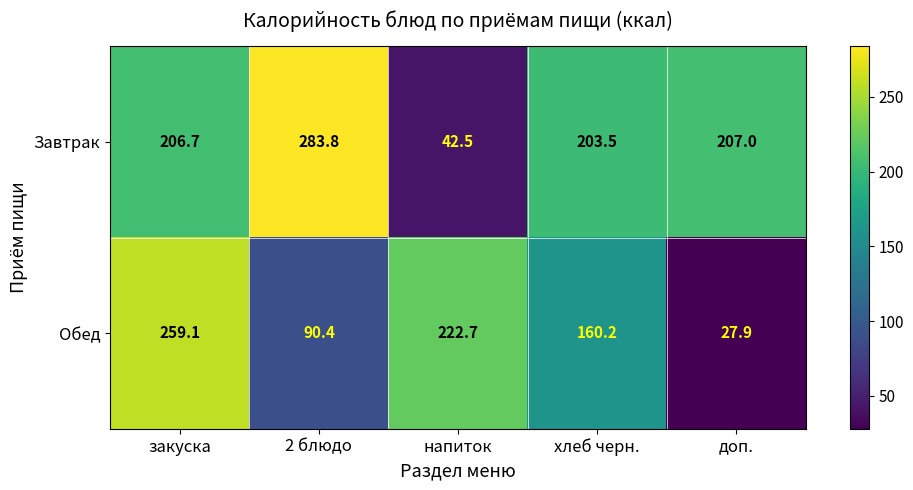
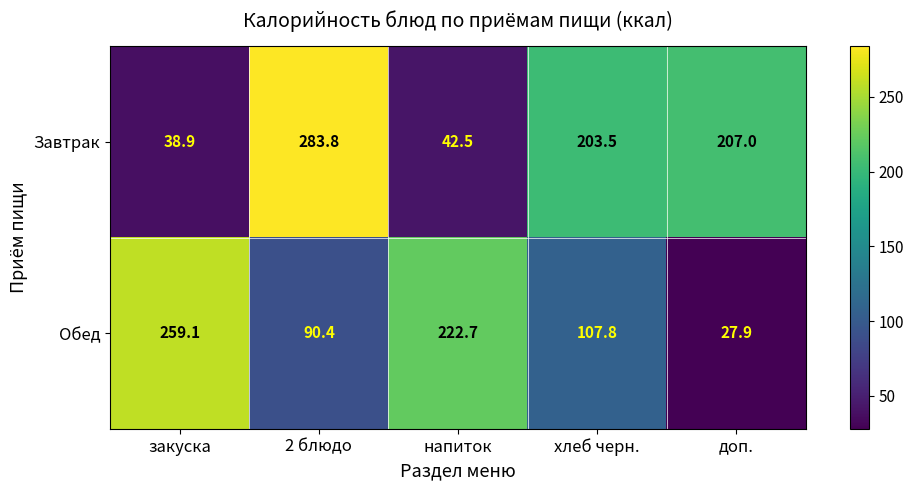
Завтрак, закуска: 206.7 -> 38.9
Обед, хлеб черн.: 160.2 -> 107.8
